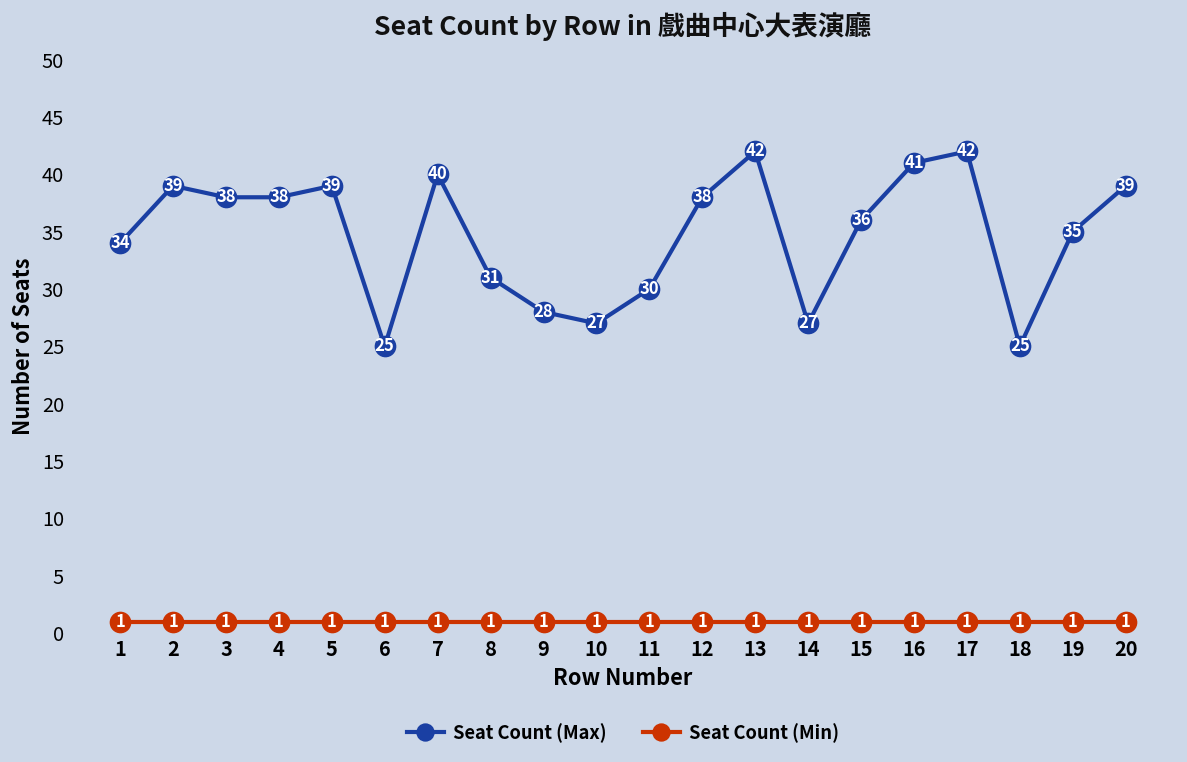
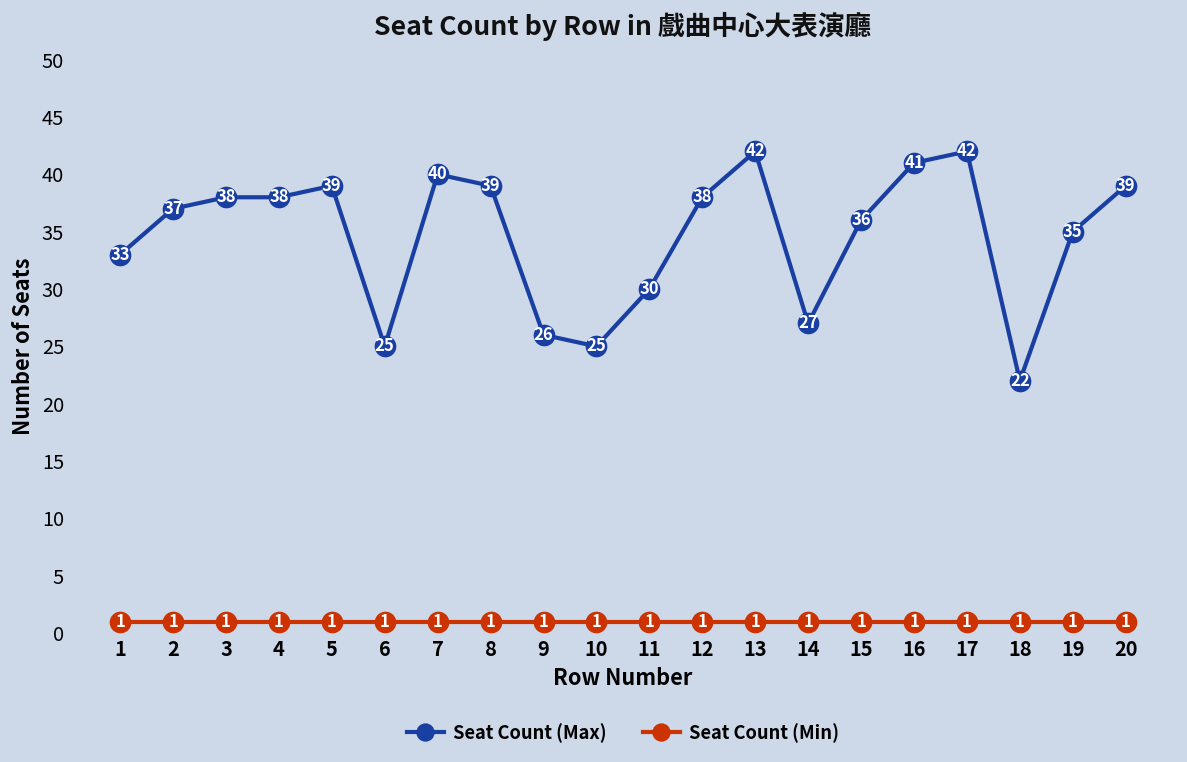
Seat Count (Max), 1: 34 -> 33
Seat Count (Max), 2: 39 -> 37
Seat Count (Max), 8: 31 -> 39
Seat Count (Max), 9: 28 -> 26
Seat Count (Max), 10: 27 -> 25
Seat Count (Max), 18: 25 -> 22
